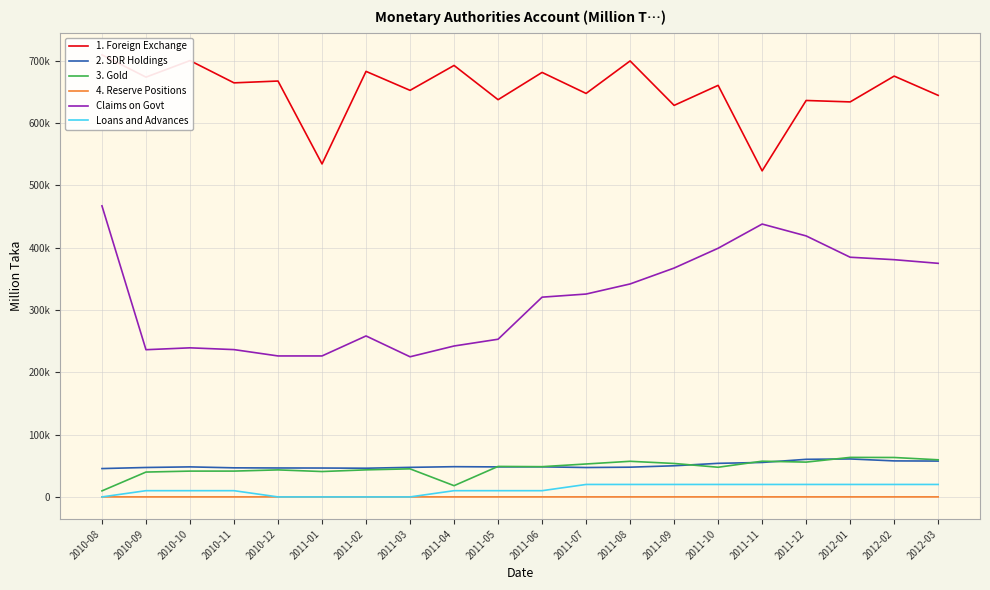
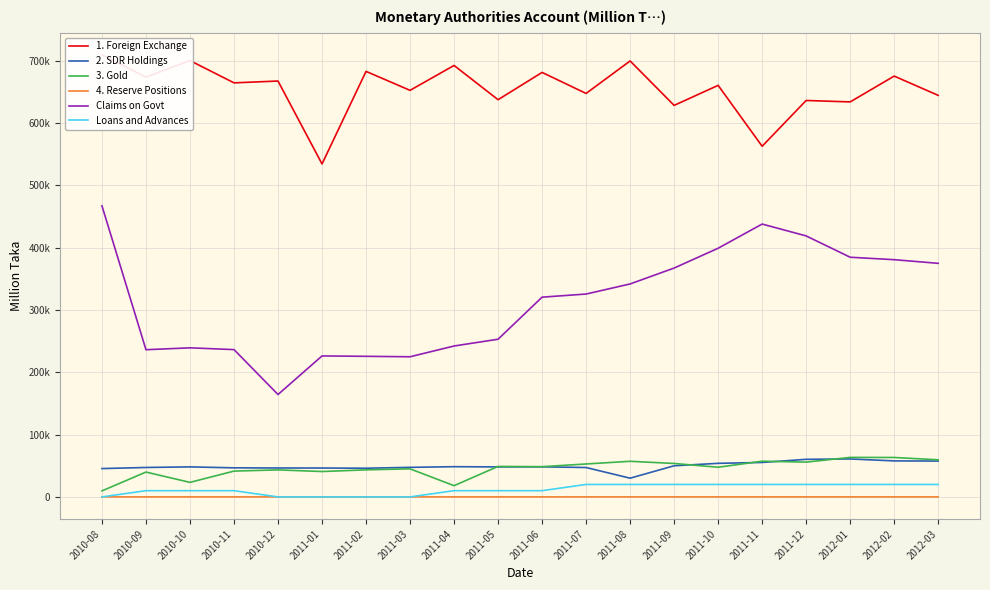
3. Gold, 2010-10: 40000 -> 20000
Claims on Govt, 2010-12: 230000 -> 160000
Claims on Govt, 2011-02: 260000 -> 230000
2. SDR Holdings, 2011-08: 50000 -> 30000
1. Foreign Exchange, 2011-11: 520000 -> 560000
